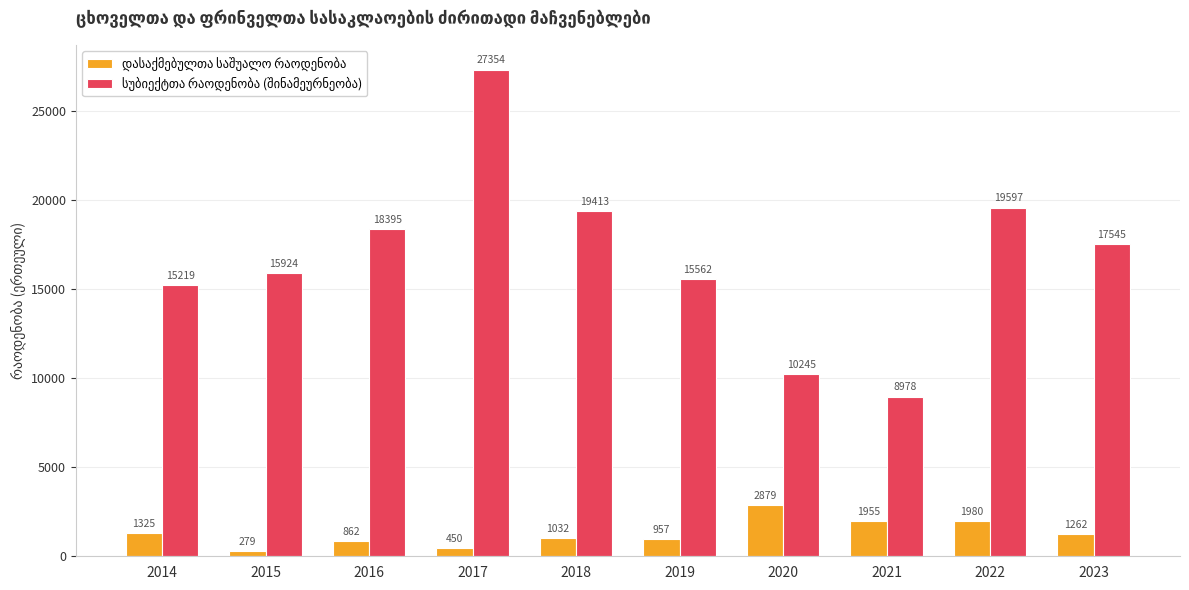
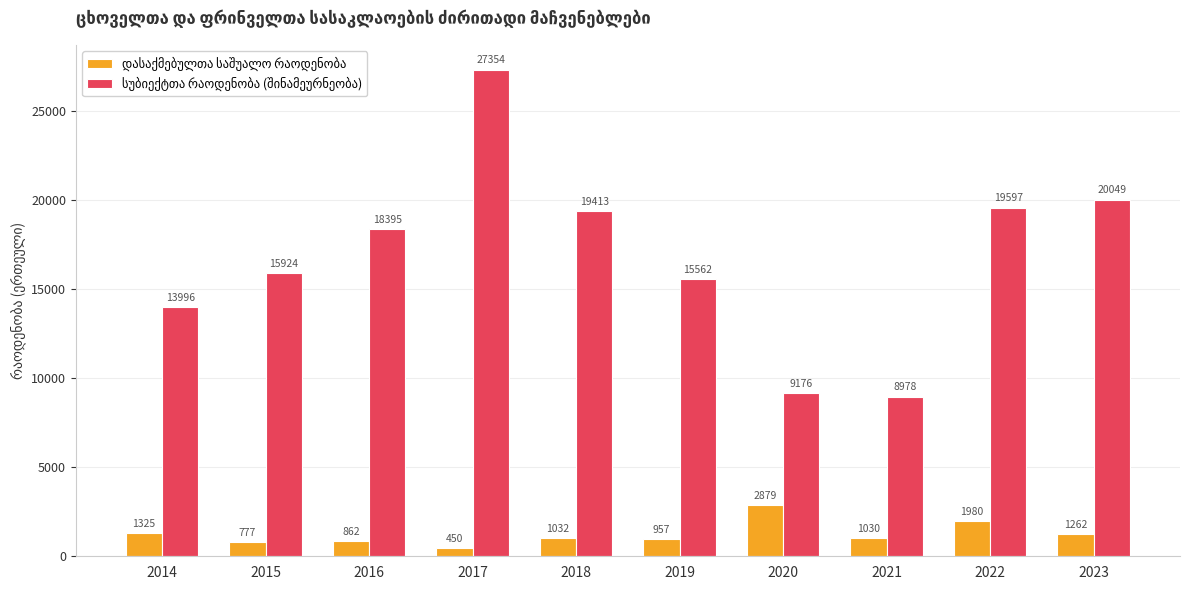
სუბიექტთა რაოდენობა (შინამეურნეობა), 2014: 15219 -> 13996
დასაქმებულთა საშუალო რაოდენობა, 2015: 279 -> 777
სუბიექტთა რაოდენობა (შინამეურნეობა), 2020: 10245 -> 9176
დასაქმებულთა საშუალო რაოდენობა, 2021: 1955 -> 1030
სუბიექტთა რაოდენობა (შინამეურნეობა), 2023: 17545 -> 20049
